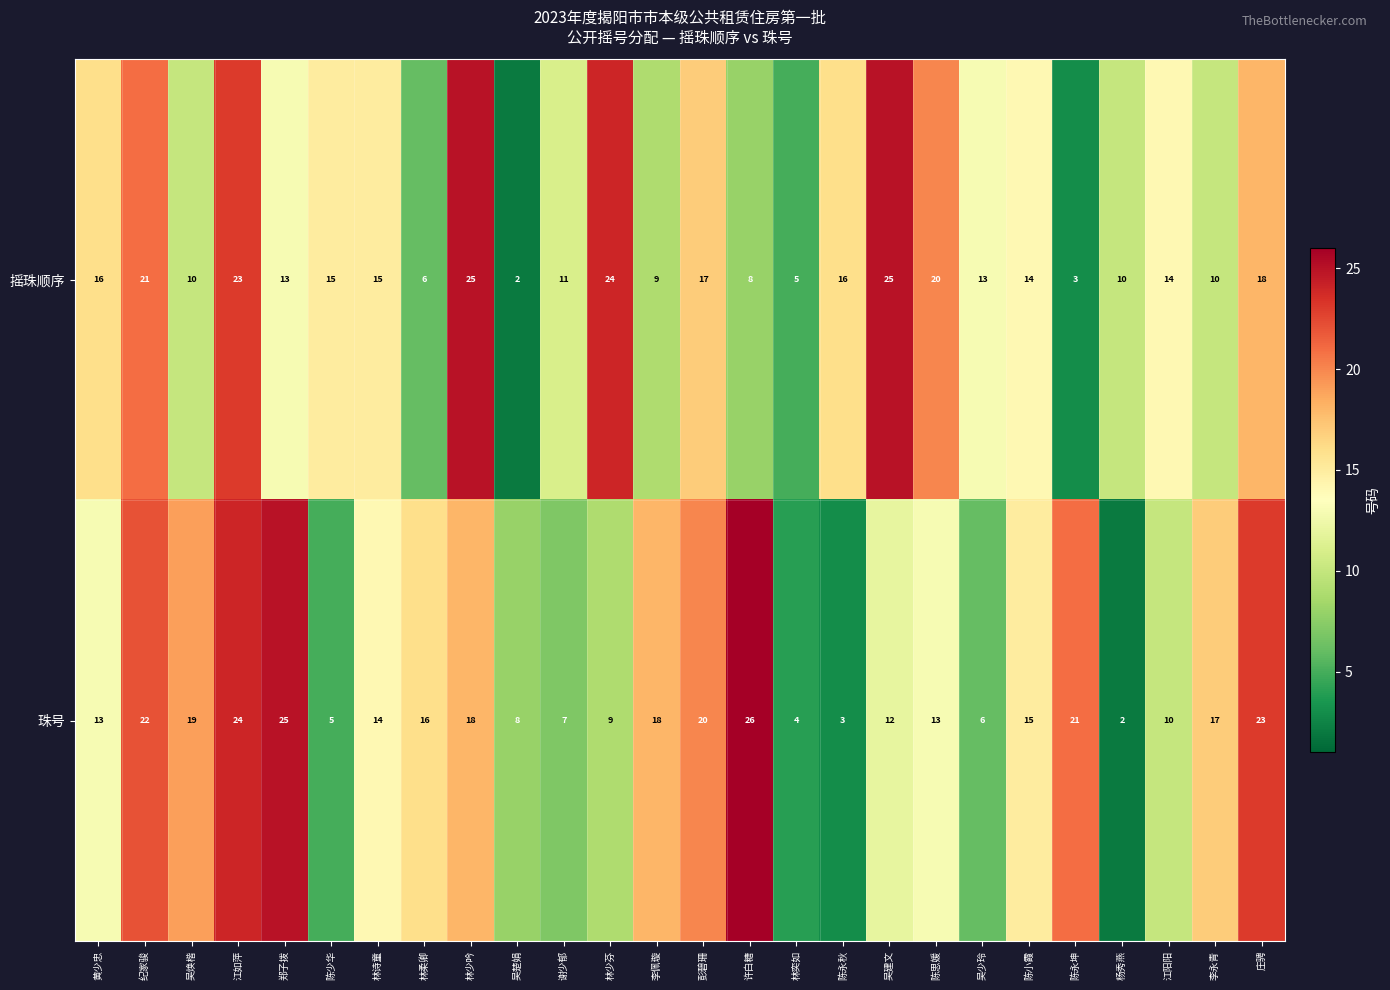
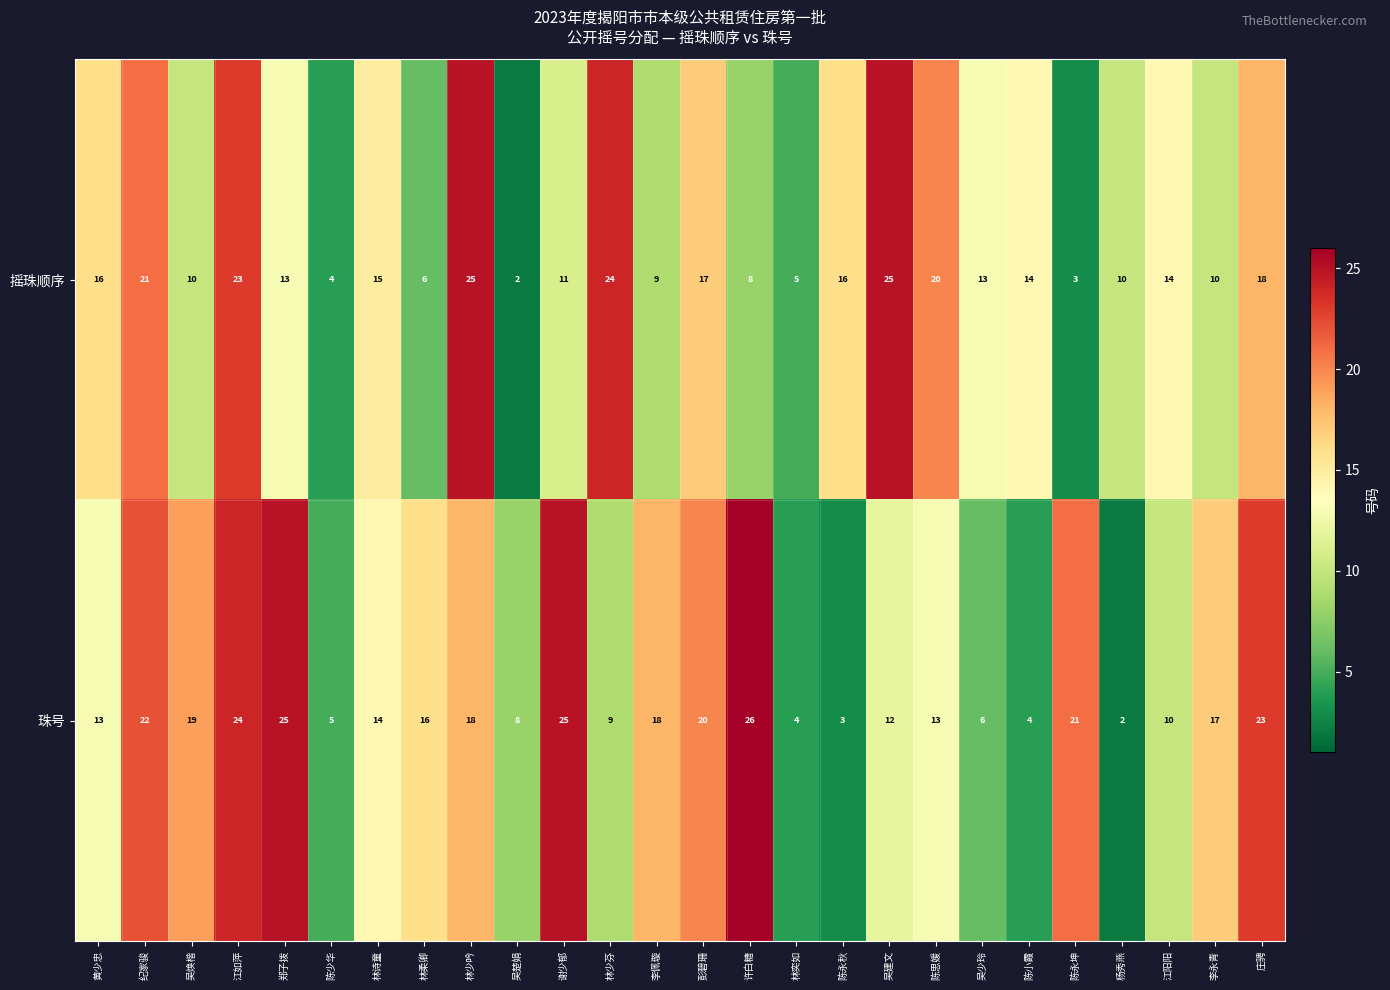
摇珠顺序, 陈少华: 15 -> 4
珠号, 谢少郁: 7 -> 25
珠号, 陈小霞: 15 -> 4
